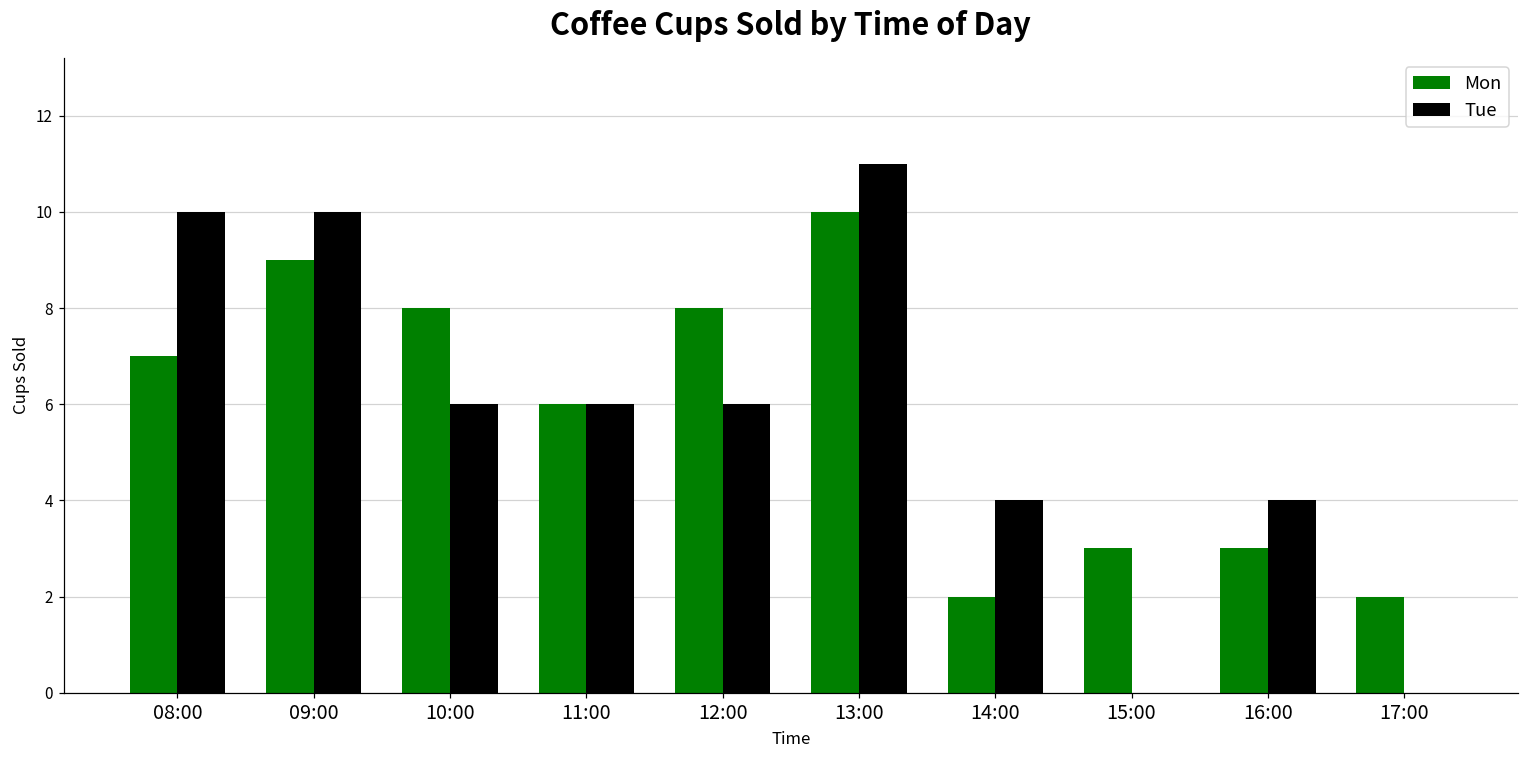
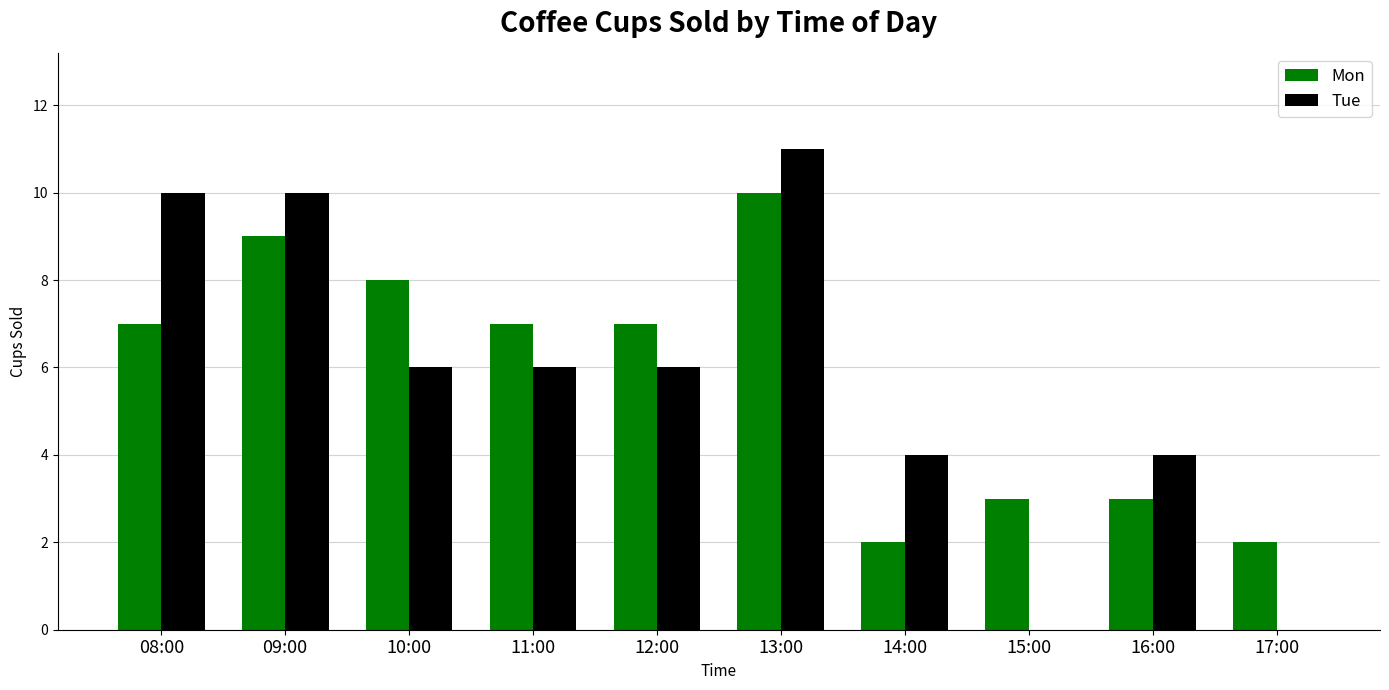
Mon, 11:00: 6 -> 7
Mon, 12:00: 8 -> 7
